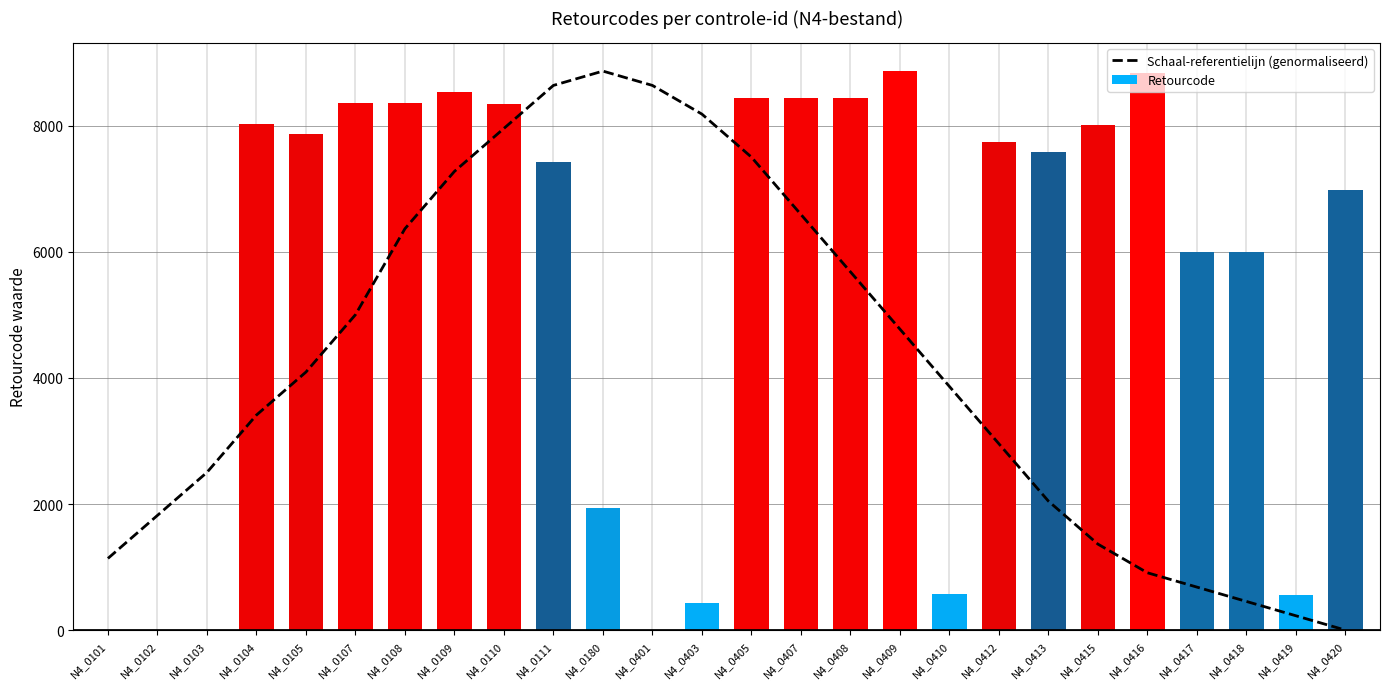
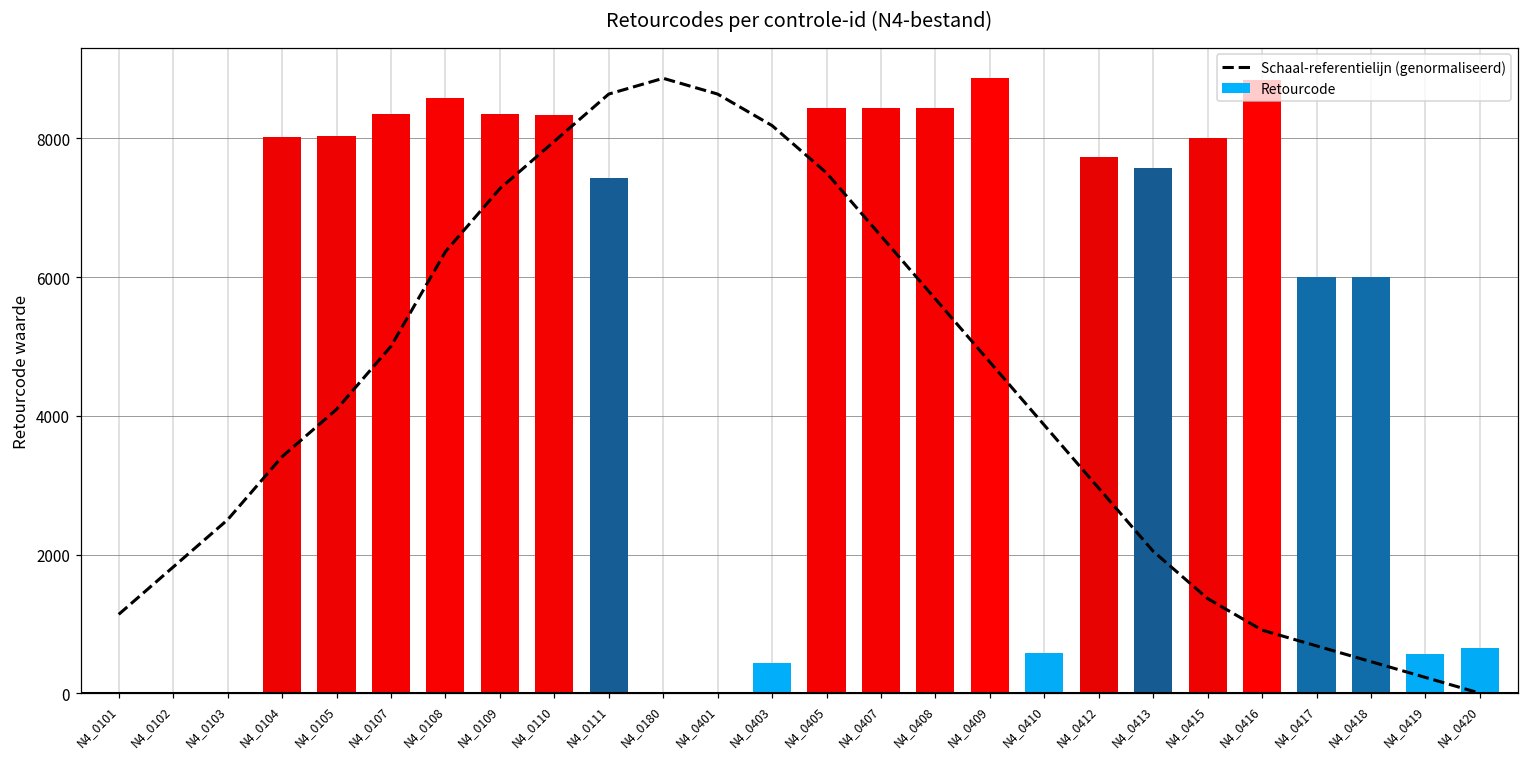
Retourcode, N4_0105: 7900 -> 8000
Retourcode, N4_0108: 8400 -> 8600
Retourcode, N4_0109: 8500 -> 8400
Retourcode, N4_0180: 1900 -> 0
Retourcode, N4_0420: 7000 -> 700
